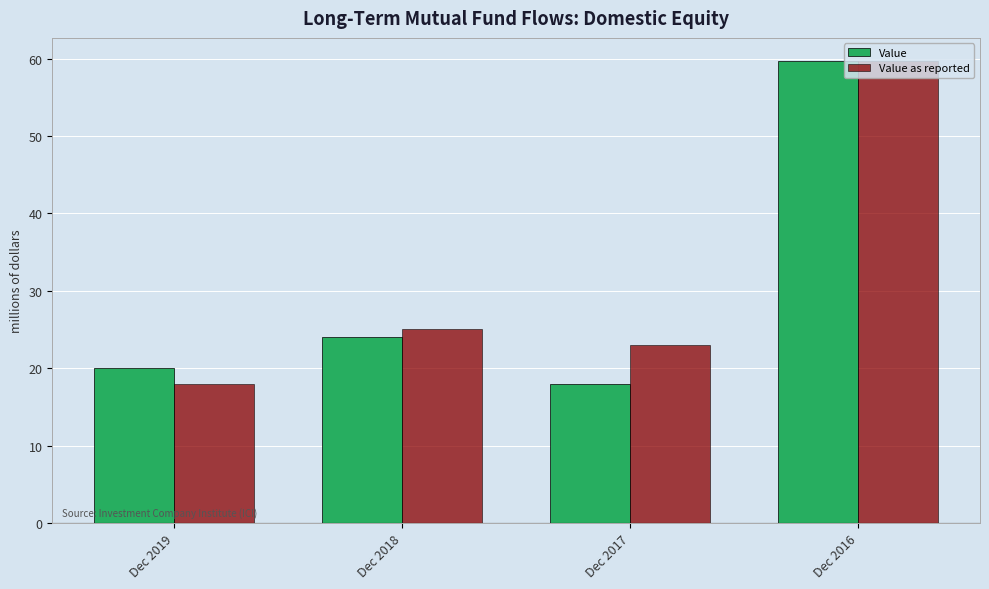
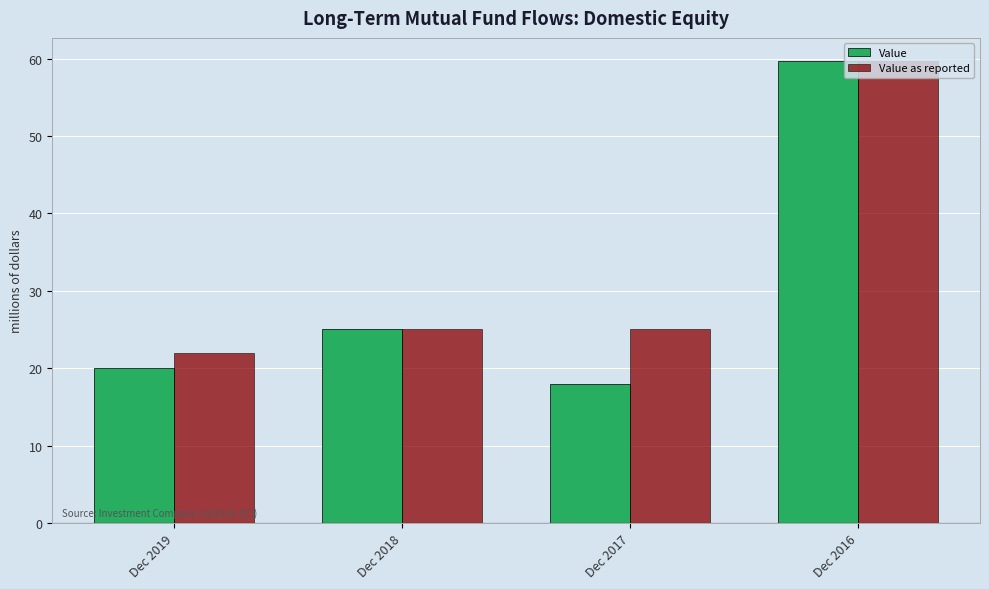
Value as reported, Dec 2019: 18 -> 22
Value, Dec 2018: 24 -> 25
Value as reported, Dec 2017: 23 -> 25
